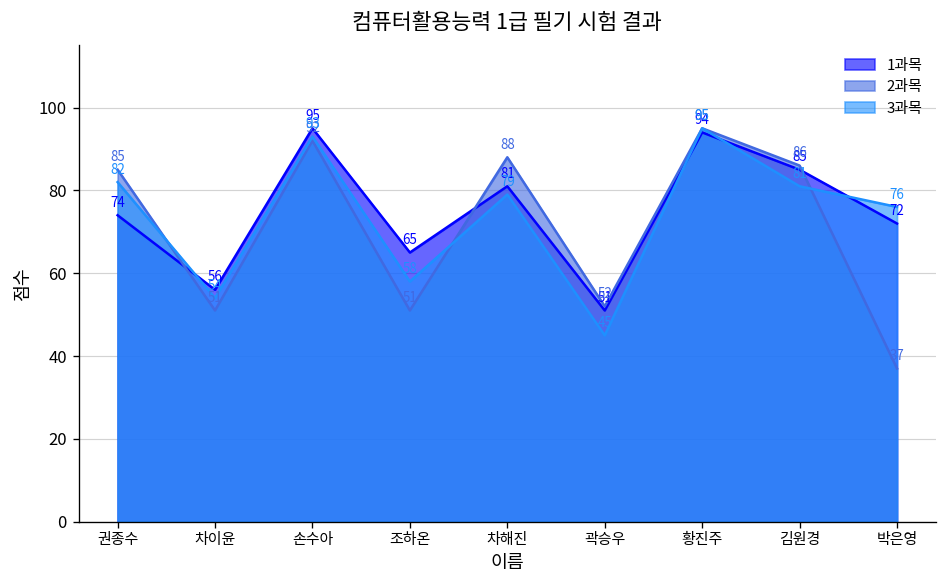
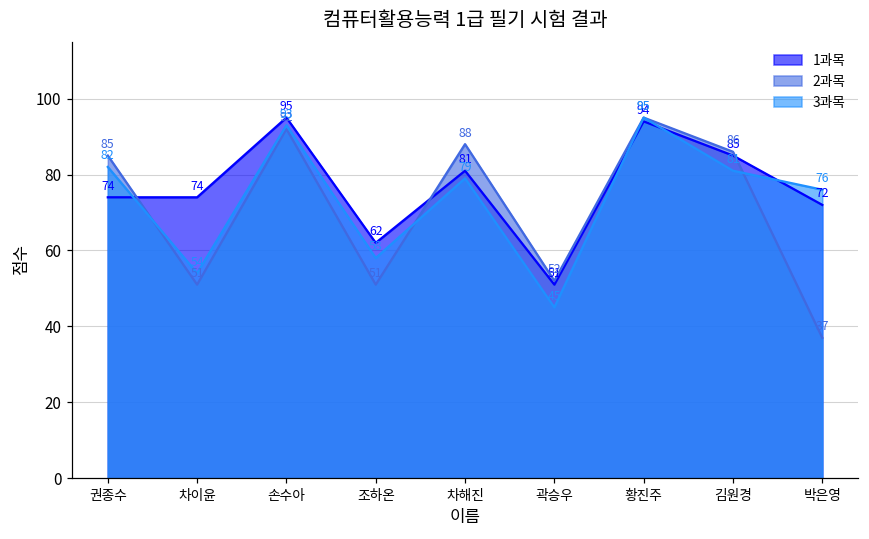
1과목, 차이윤: 56 -> 74
1과목, 조하온: 65 -> 62
